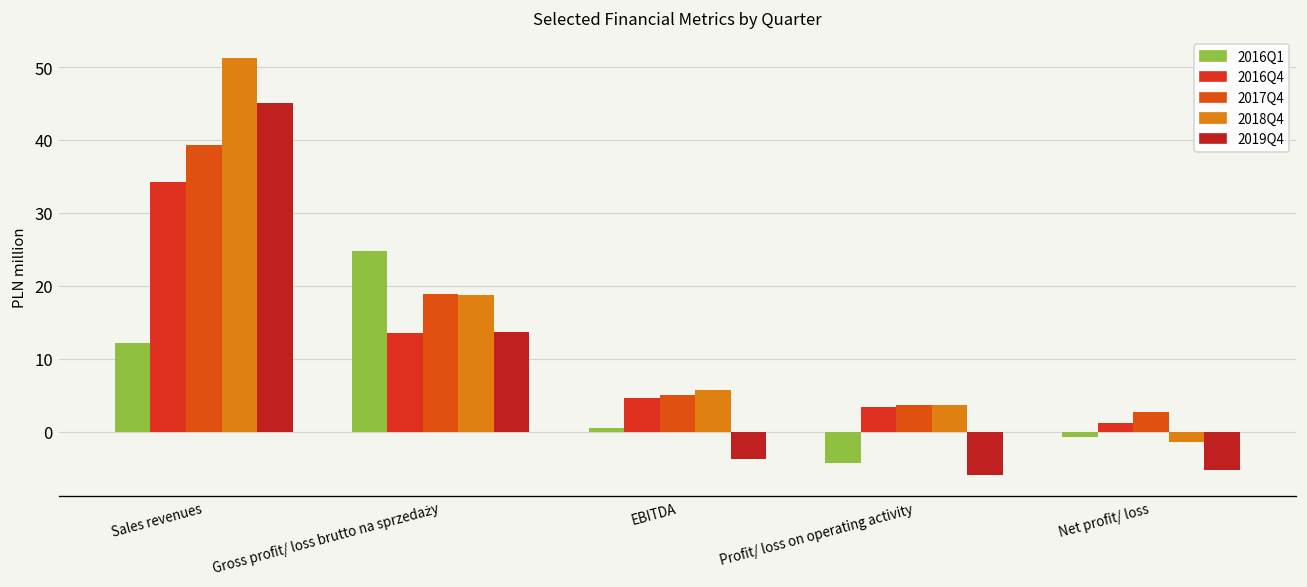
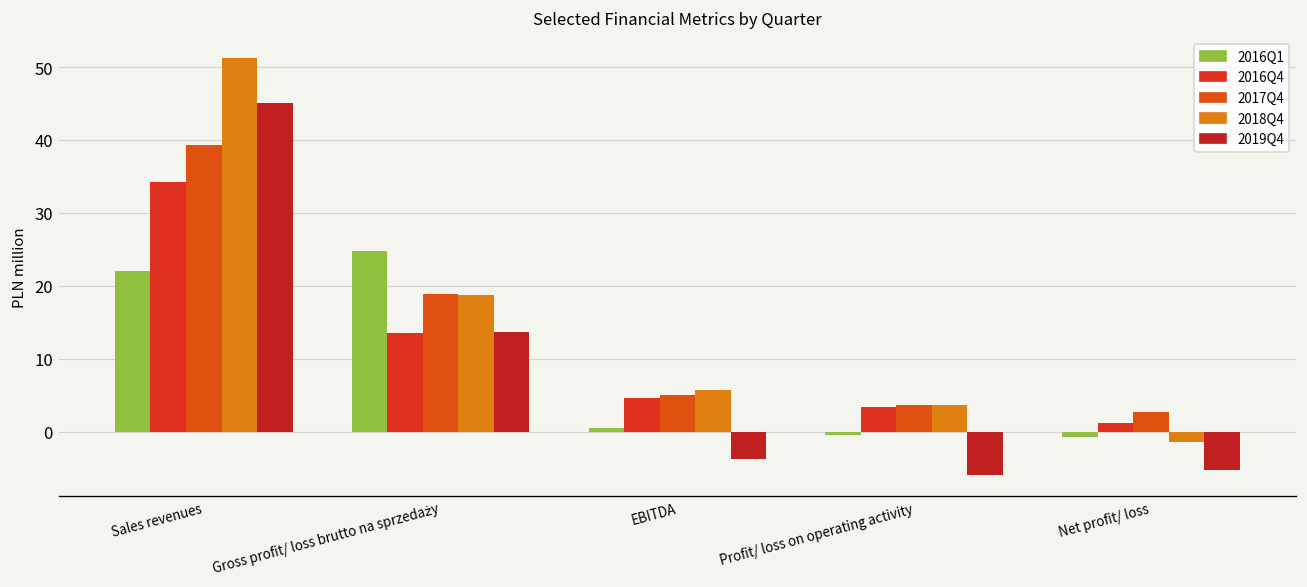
2016Q1, Sales revenues: 12 -> 22
2016Q1, Profit/ loss on operating activity: -4 -> 0
